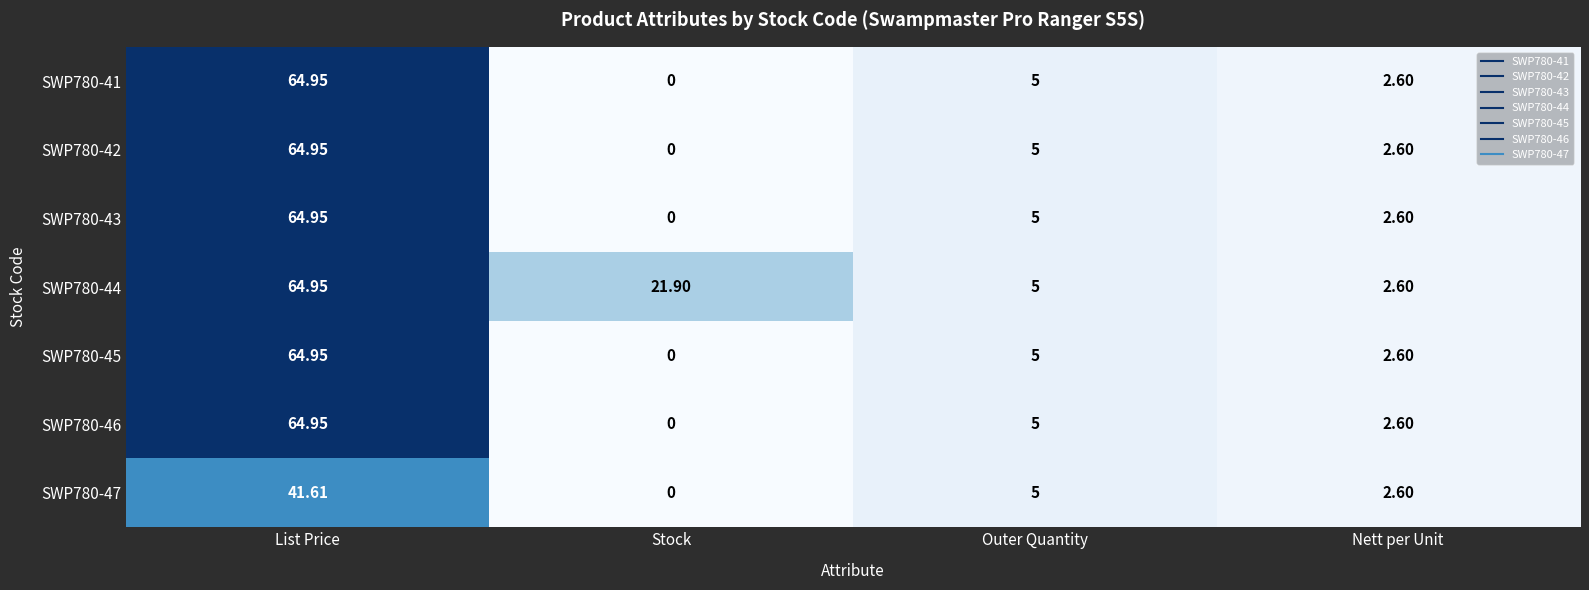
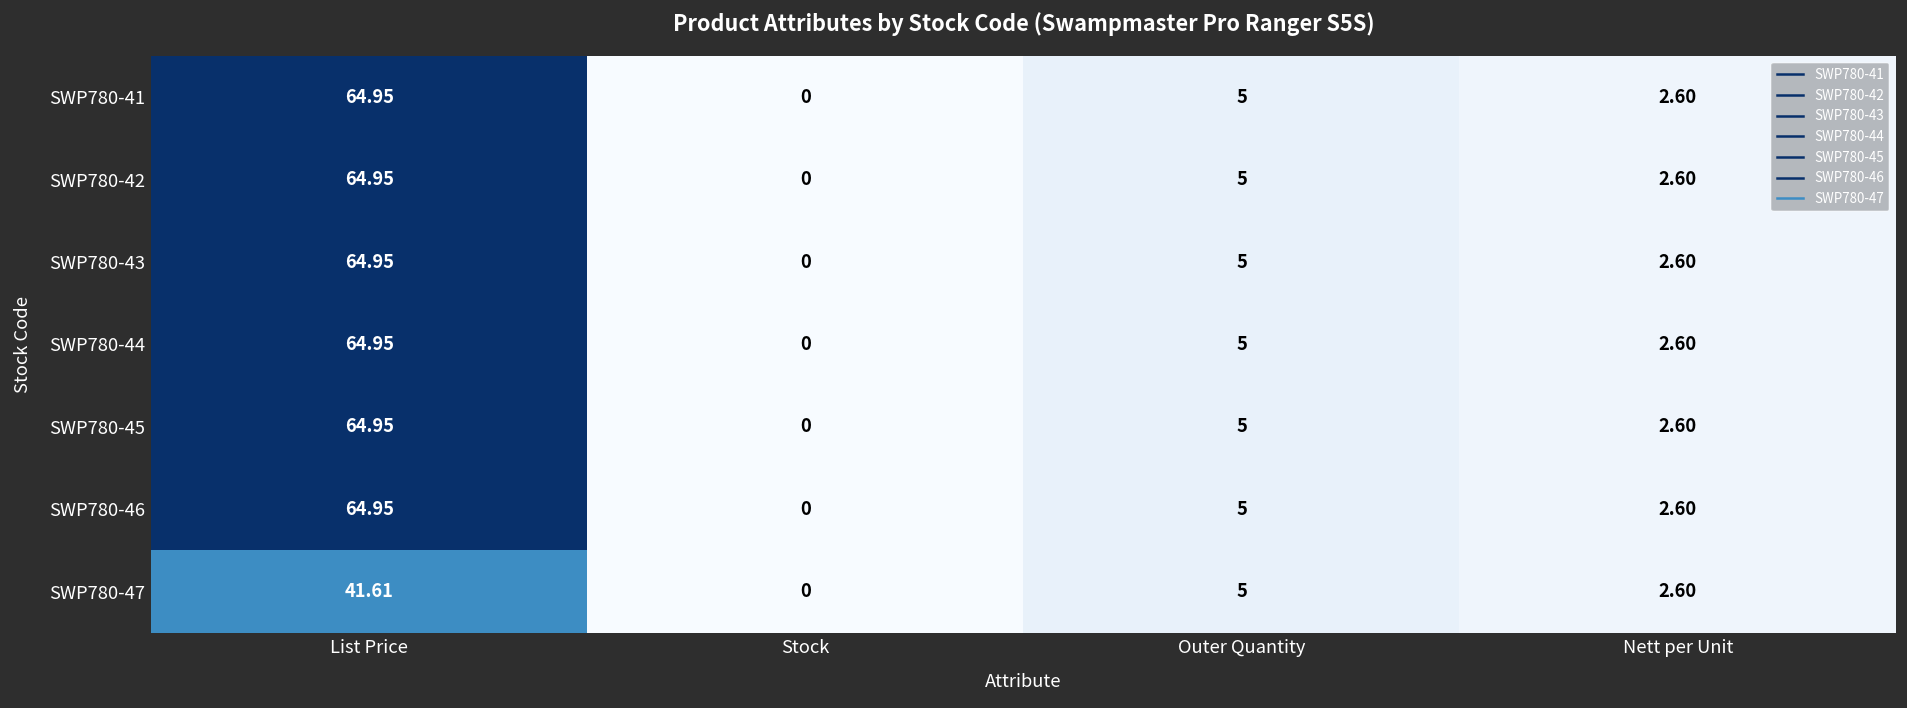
SWP780-44, Stock: 21.90 -> 0
